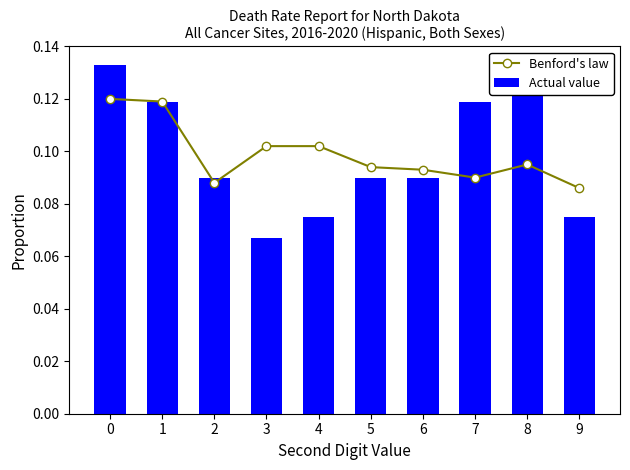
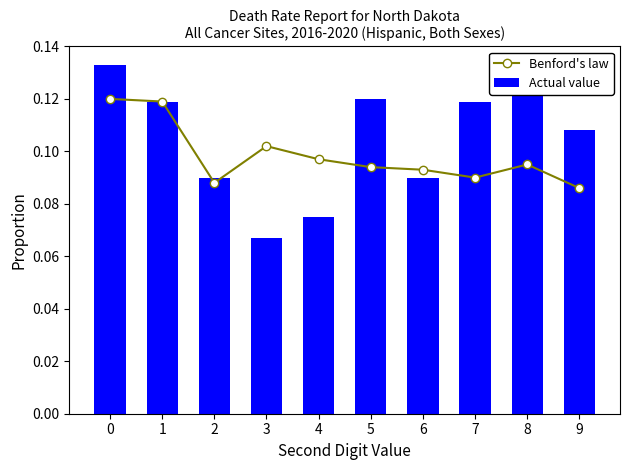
Benford's law, 4: 0.102 -> 0.097
Actual value, 5: 0.09 -> 0.12
Actual value, 9: 0.075 -> 0.108
